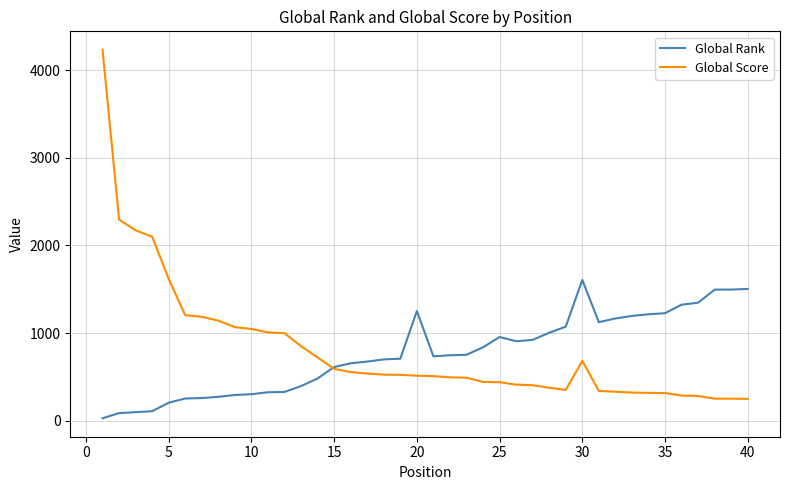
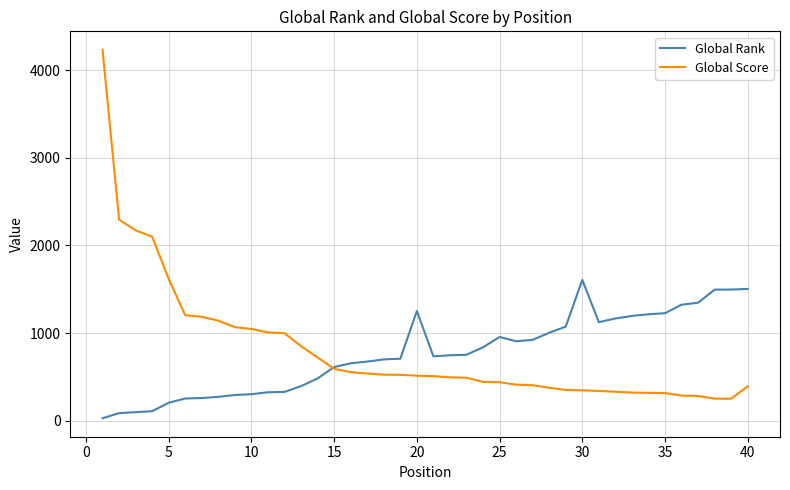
Global Score, 30: 700 -> 300
Global Score, 40: 200 -> 400
